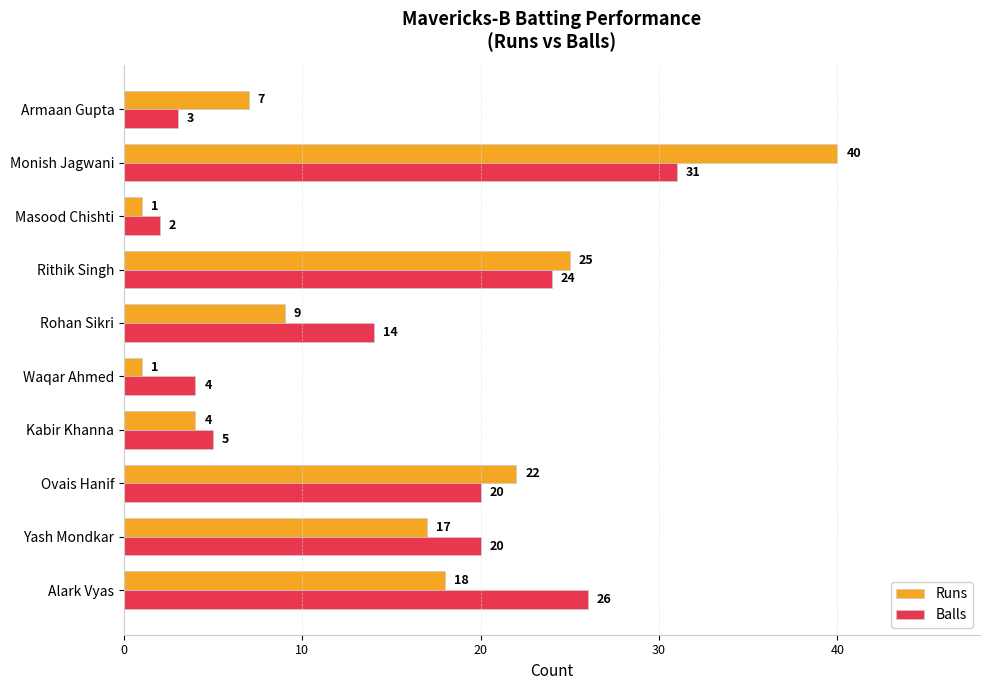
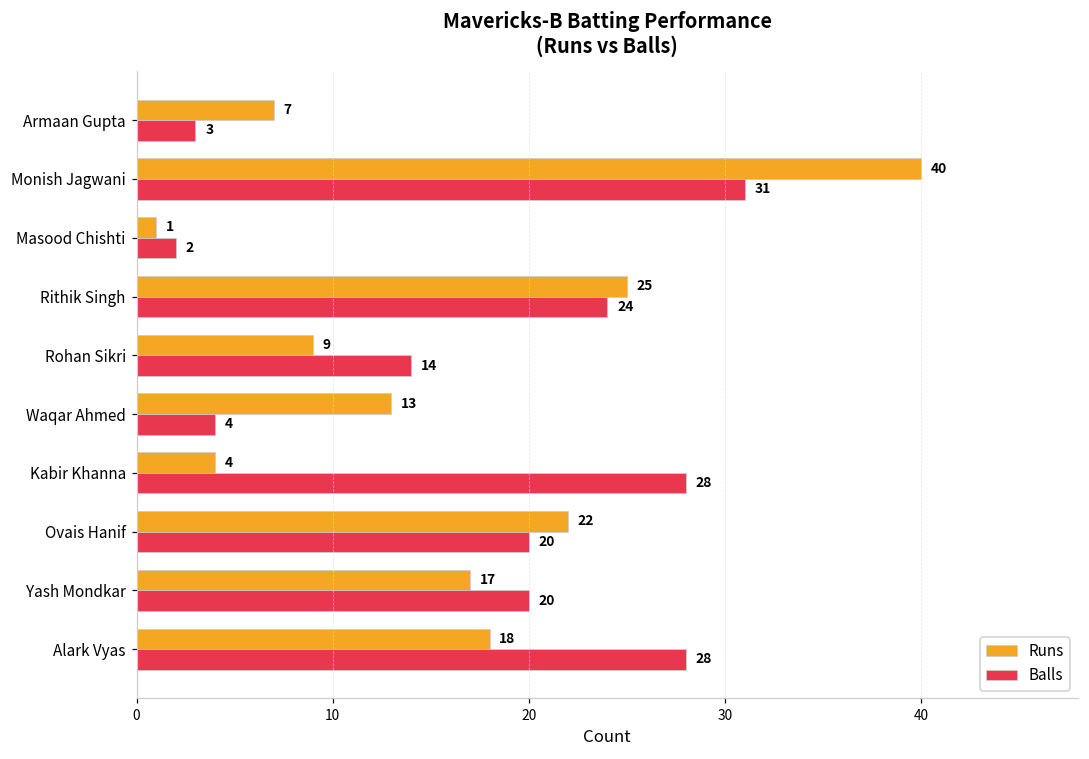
Runs, Waqar Ahmed: 1 -> 13
Balls, Kabir Khanna: 5 -> 28
Balls, Alark Vyas: 26 -> 28
